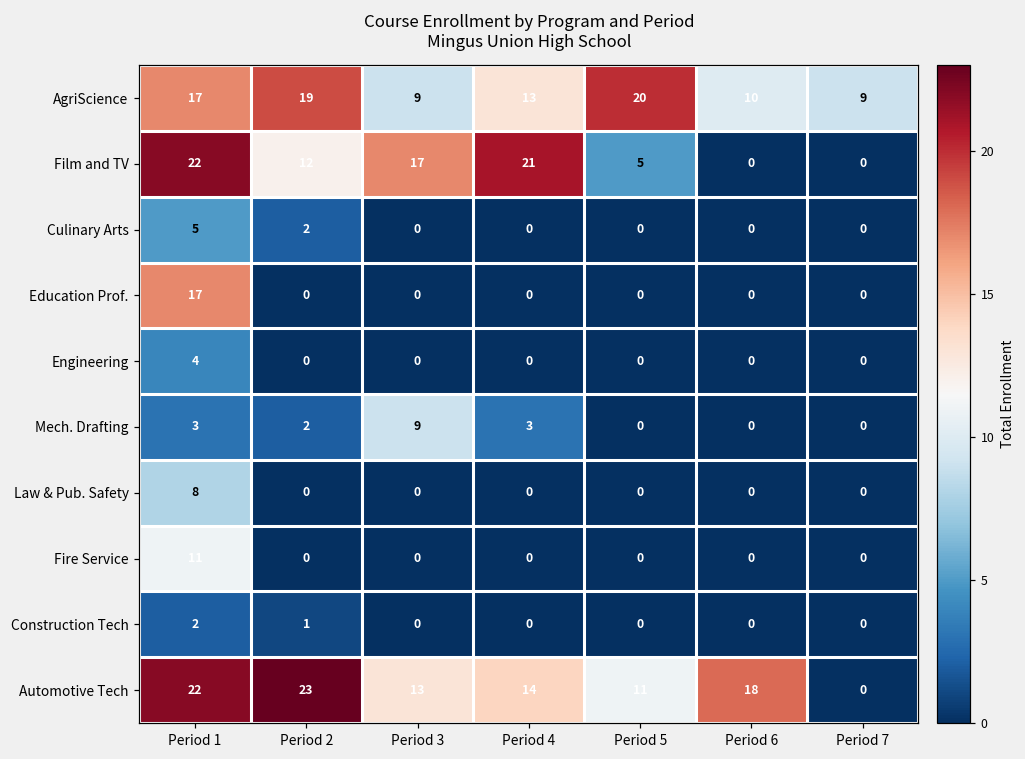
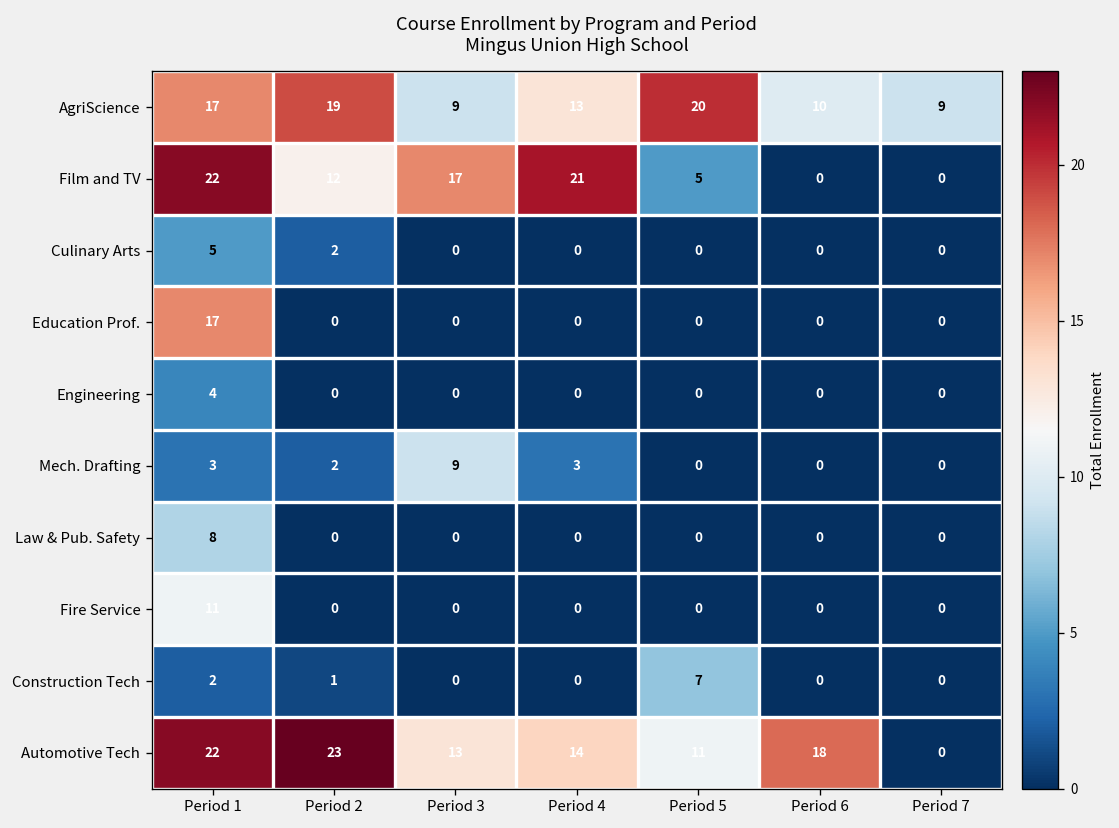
Construction Tech, Period 5: 0 -> 7
